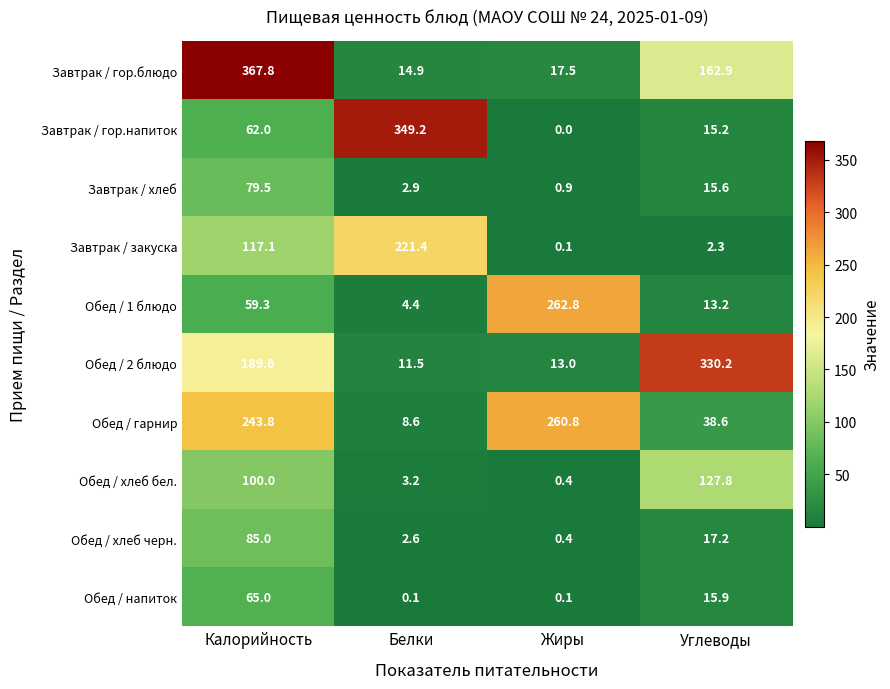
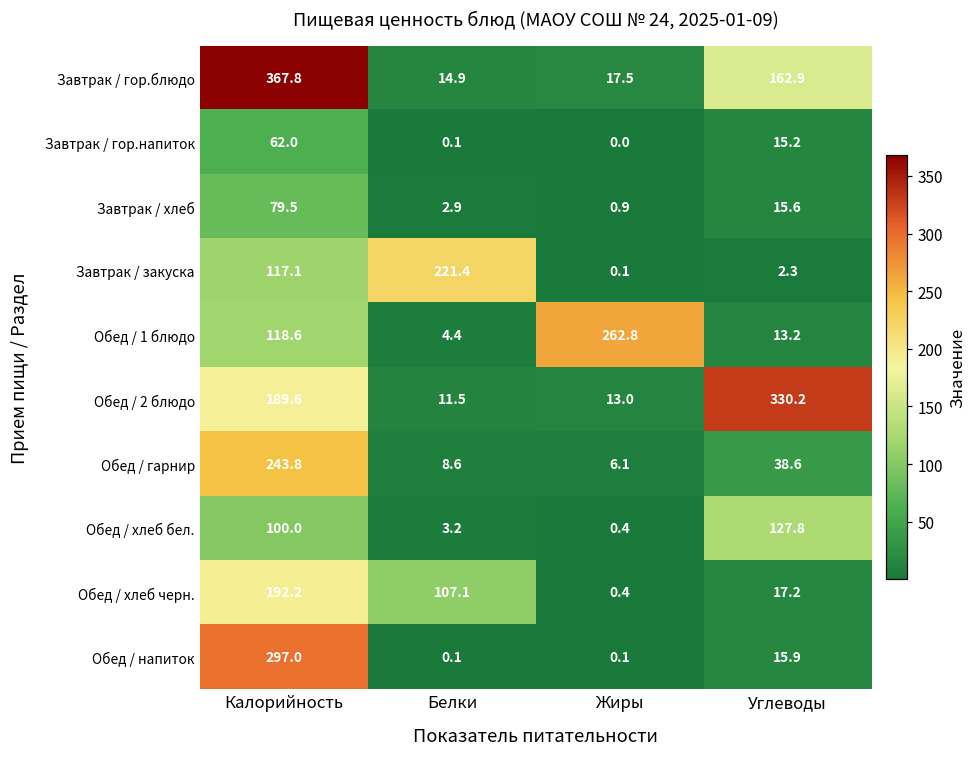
Завтрак / гор.напиток, Белки: 349.2 -> 0.1
Обед / 1 блюдо, Калорийность: 59.3 -> 118.6
Обед / гарнир, Жиры: 260.8 -> 6.1
Обед / хлеб черн., Калорийность: 85.0 -> 192.2
Обед / хлеб черн., Белки: 2.6 -> 107.1
Обед / напиток, Калорийность: 65.0 -> 297.0
